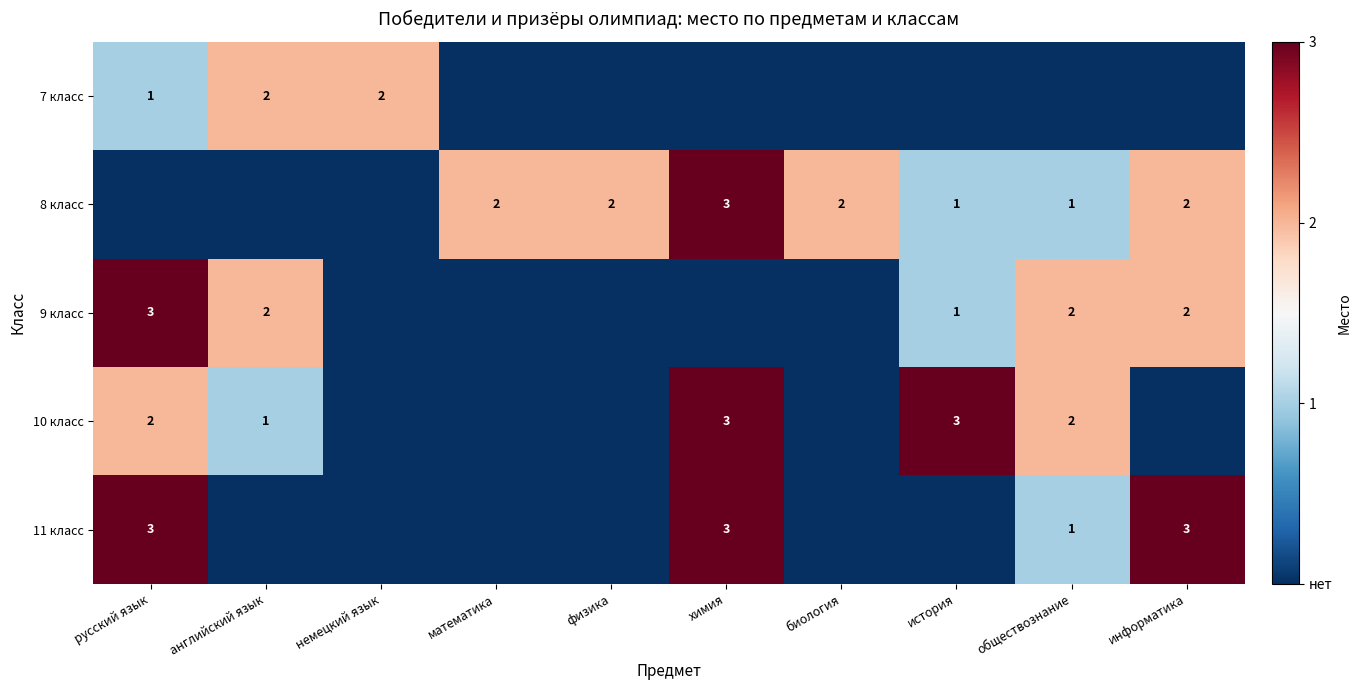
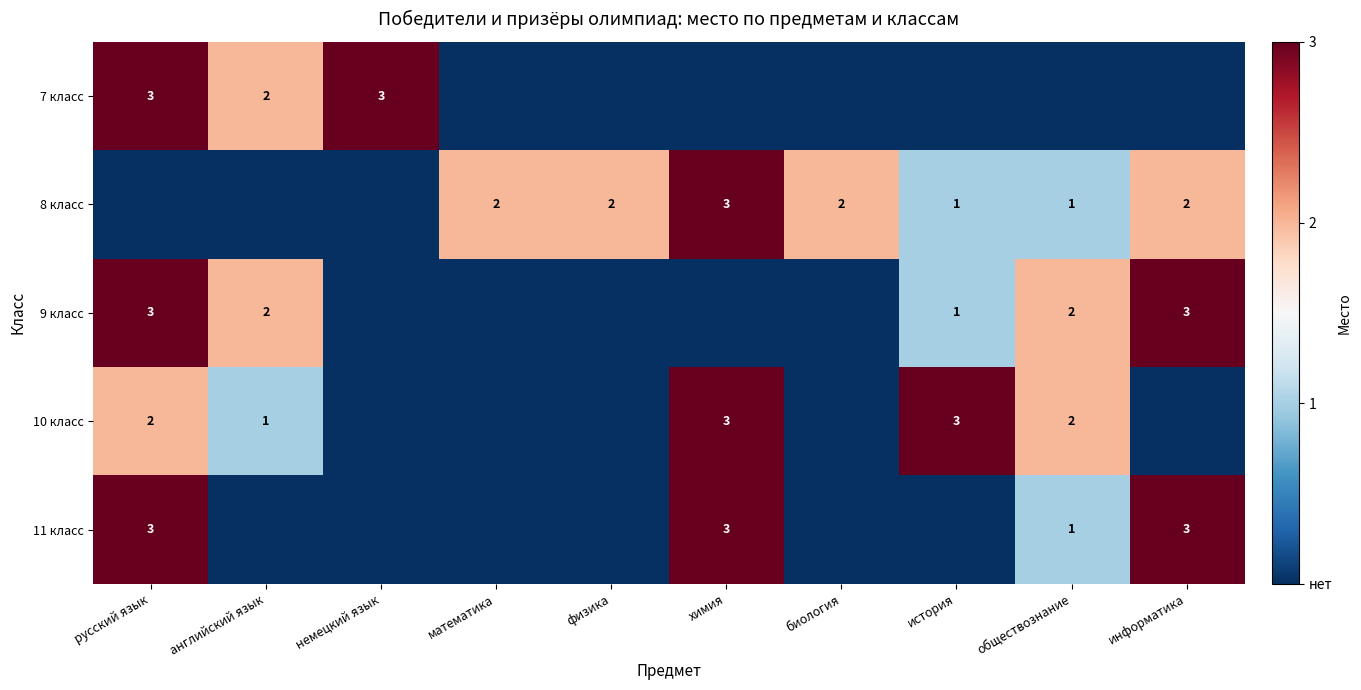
7 класс, русский язык: 1 -> 3
7 класс, немецкий язык: 2 -> 3
9 класс, информатика: 2 -> 3
